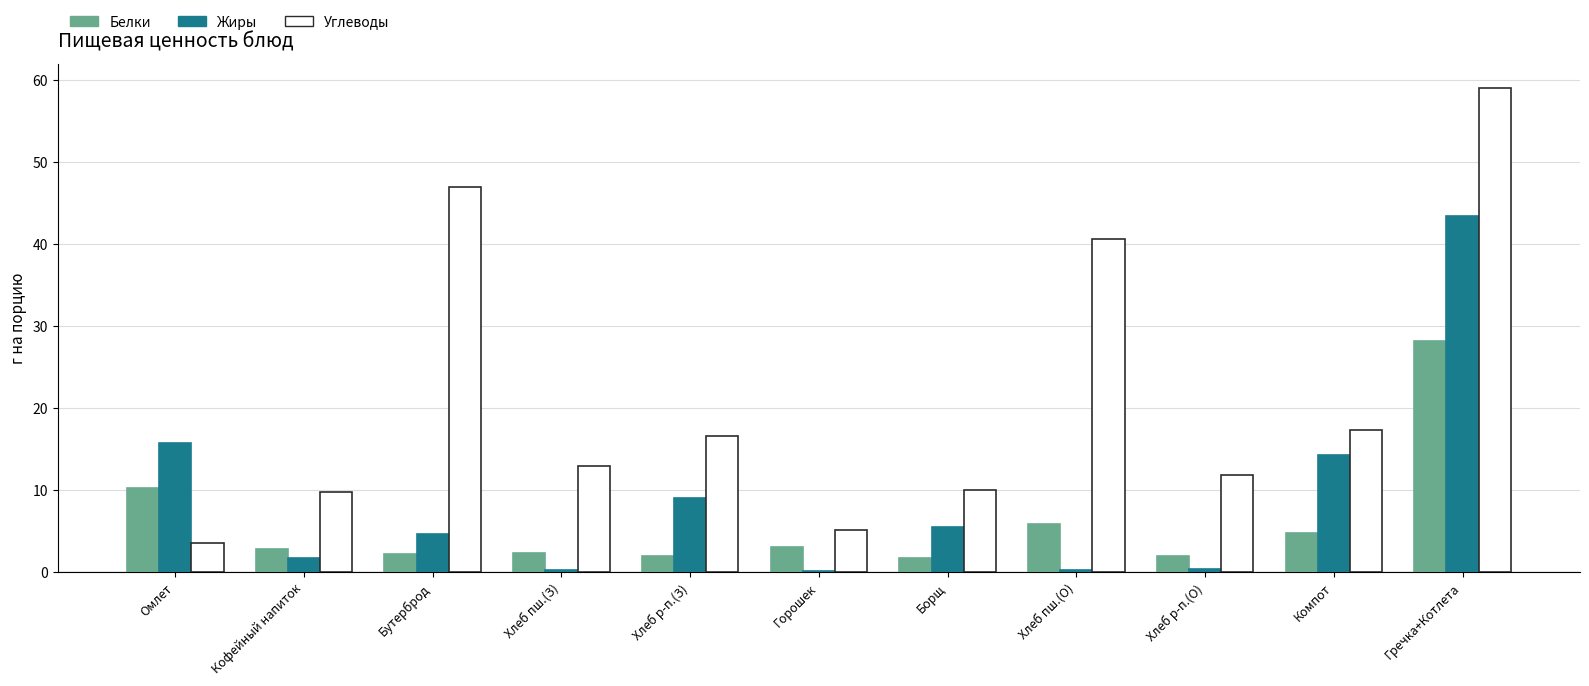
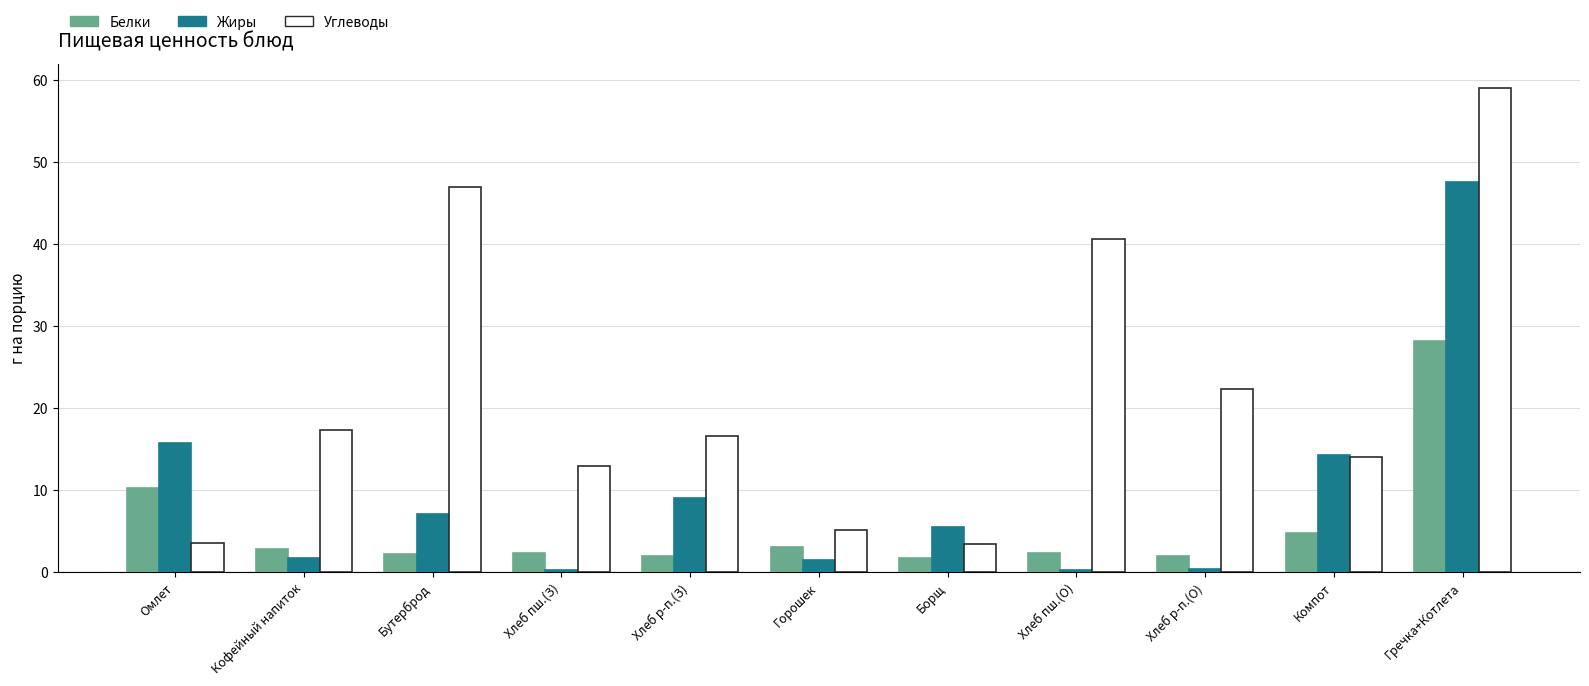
Углеводы, Кофейный напиток: 10 -> 17
Жиры, Бутерброд: 5 -> 7
Жиры, Горошек: 0 -> 2
Углеводы, Борщ: 10 -> 4
Белки, Хлеб пш.(О): 6 -> 2
Углеводы, Хлеб р-п.(О): 12 -> 22
Углеводы, Компот: 17 -> 14
Жиры, Гречка+Котлета: 43 -> 48
